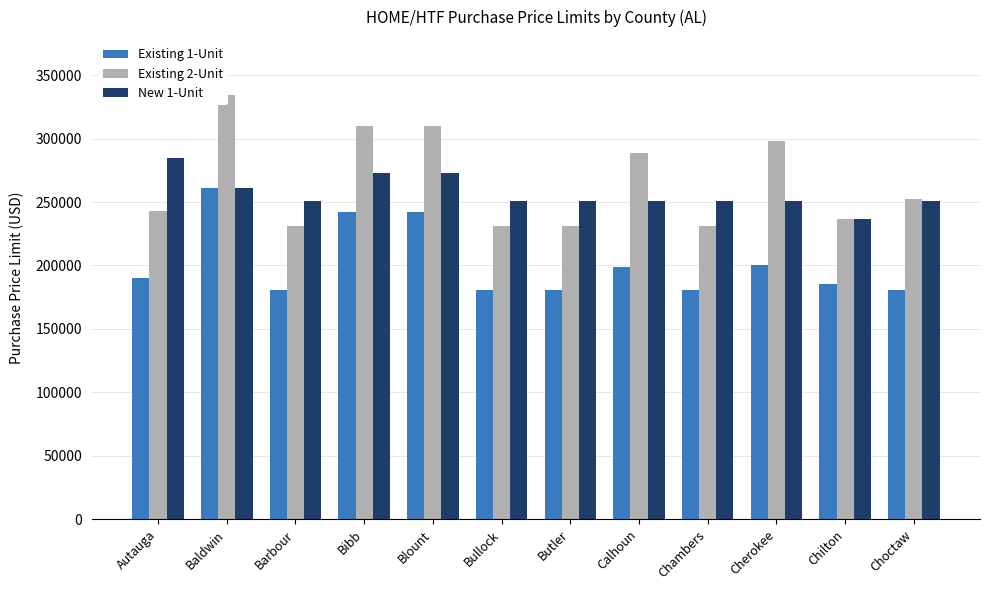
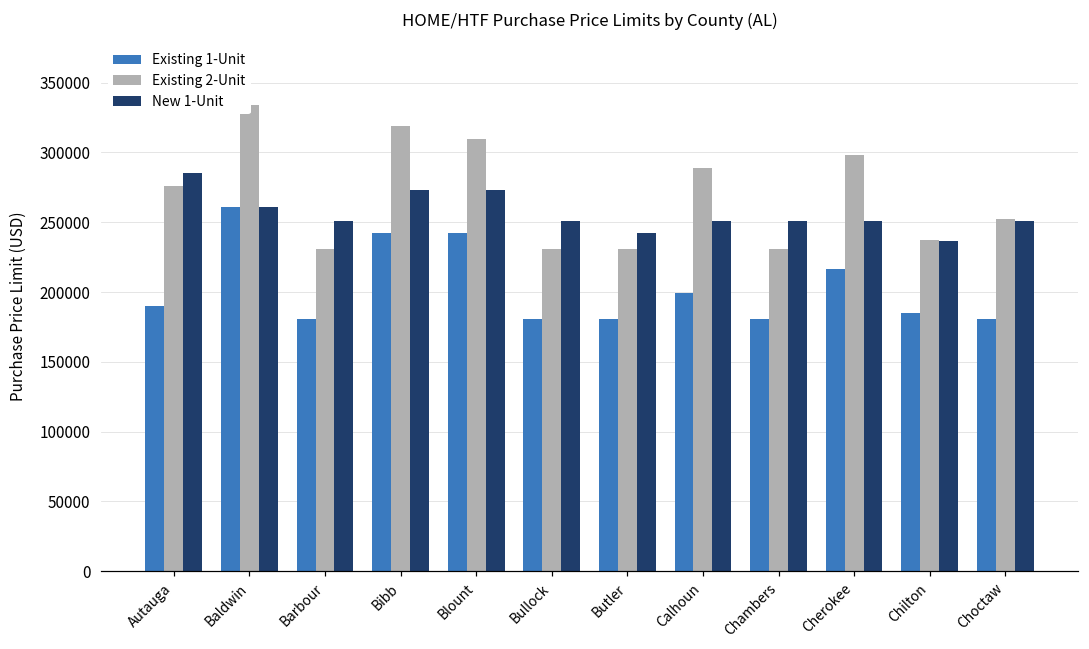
Existing 2-Unit, Autauga: 243000 -> 276000
Existing 2-Unit, Bibb: 310000 -> 319000
New 1-Unit, Butler: 251000 -> 242000
Existing 1-Unit, Cherokee: 200000 -> 216000
